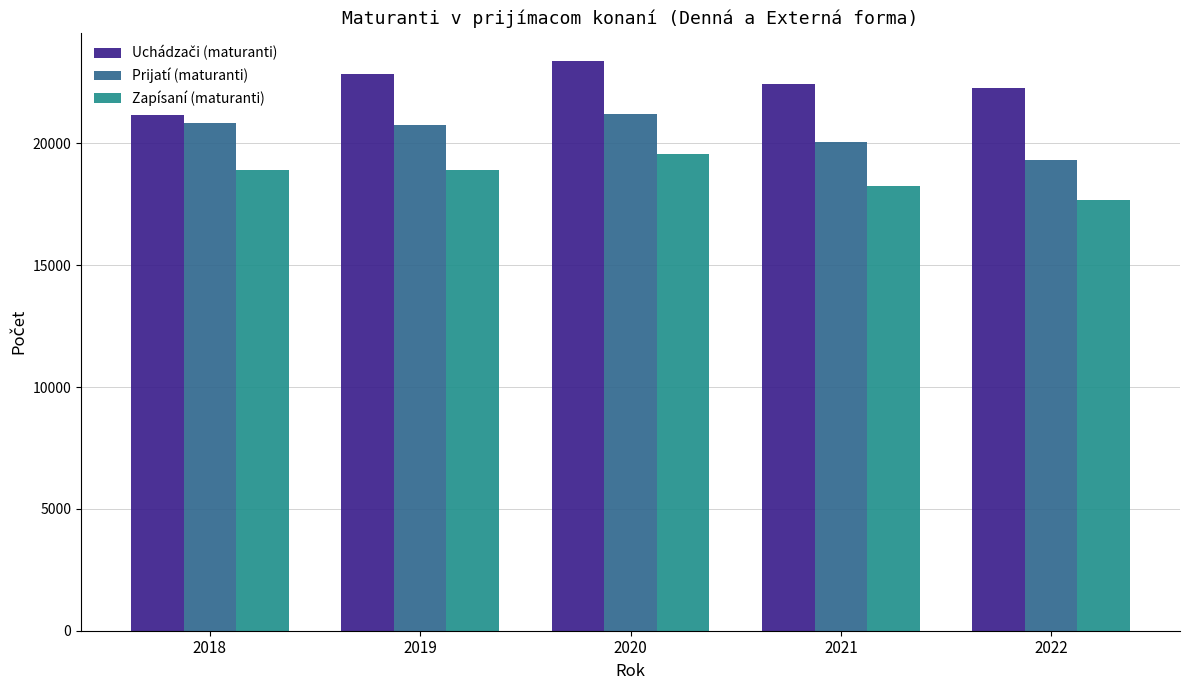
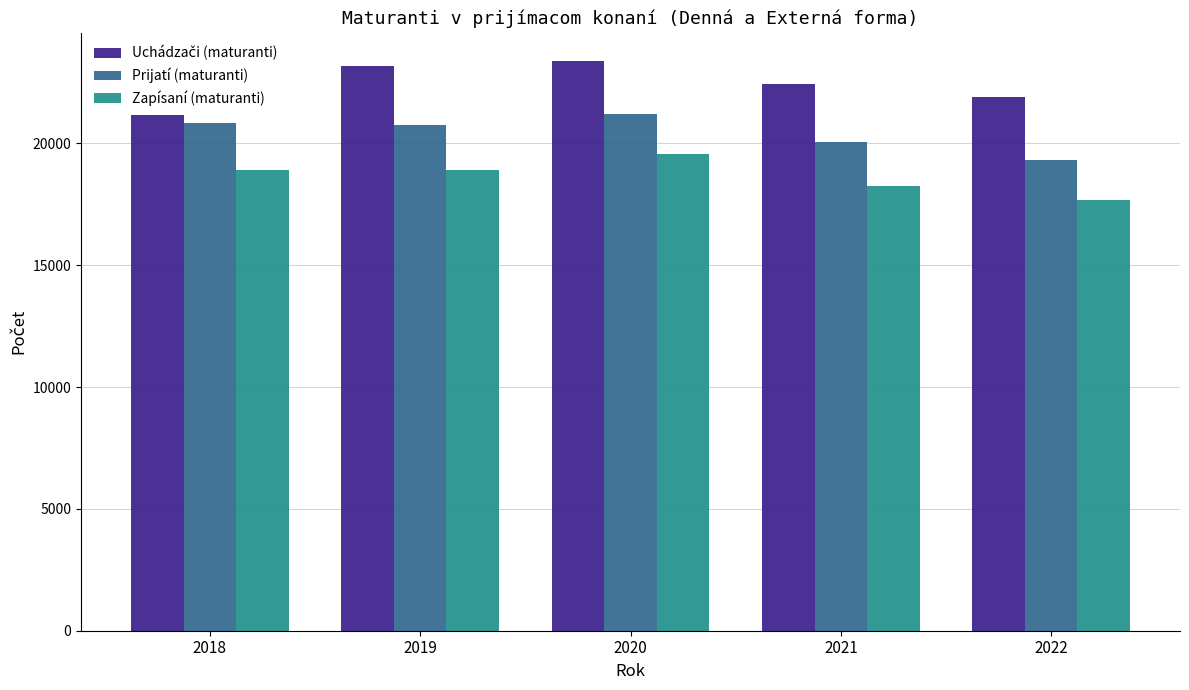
Uchádzači (maturanti), 2019: 22900 -> 23200
Uchádzači (maturanti), 2022: 22300 -> 21900
